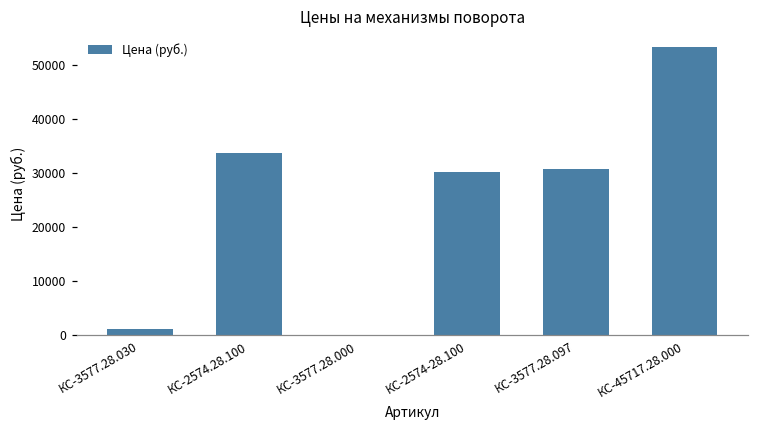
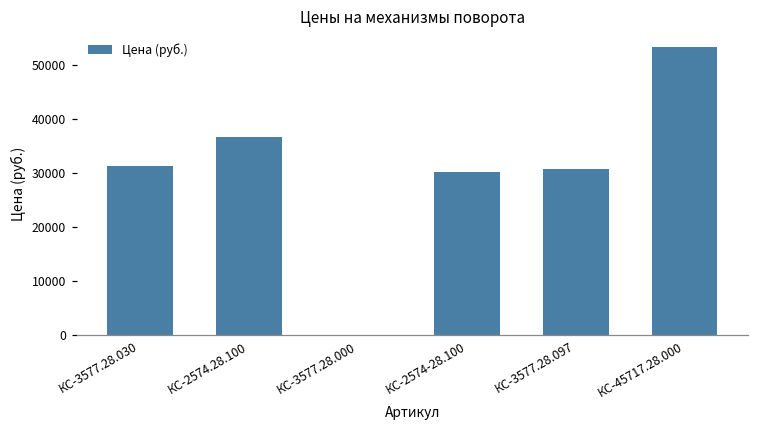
КС-3577.28.030: 1000 -> 31000
КС-2574.28.100: 34000 -> 37000
